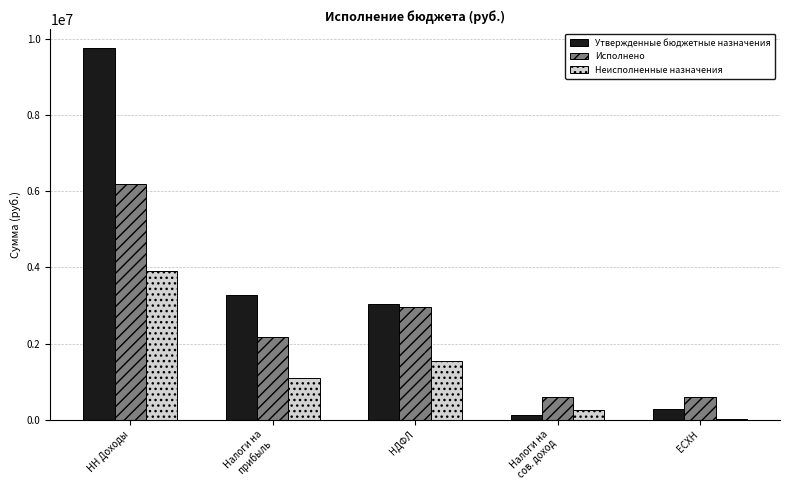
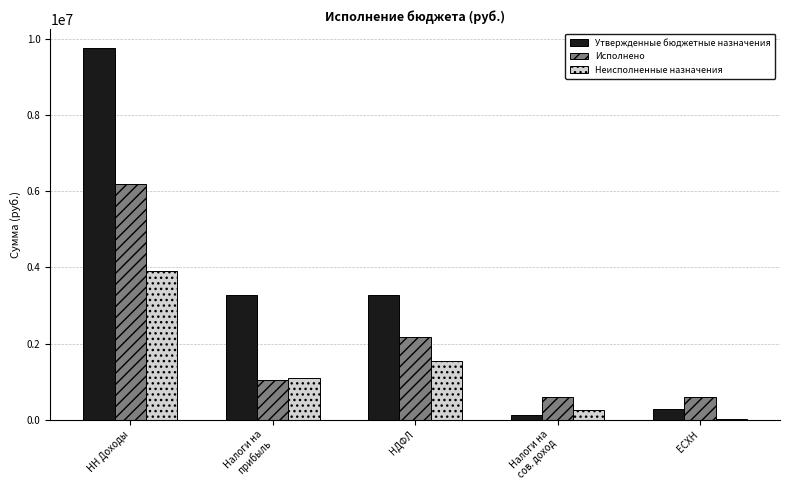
Исполнено, Налоги на прибыль: 2200000 -> 1000000
Утвержденные бюджетные назначения, НДФЛ: 3000000 -> 3300000
Исполнено, НДФЛ: 3000000 -> 2200000
